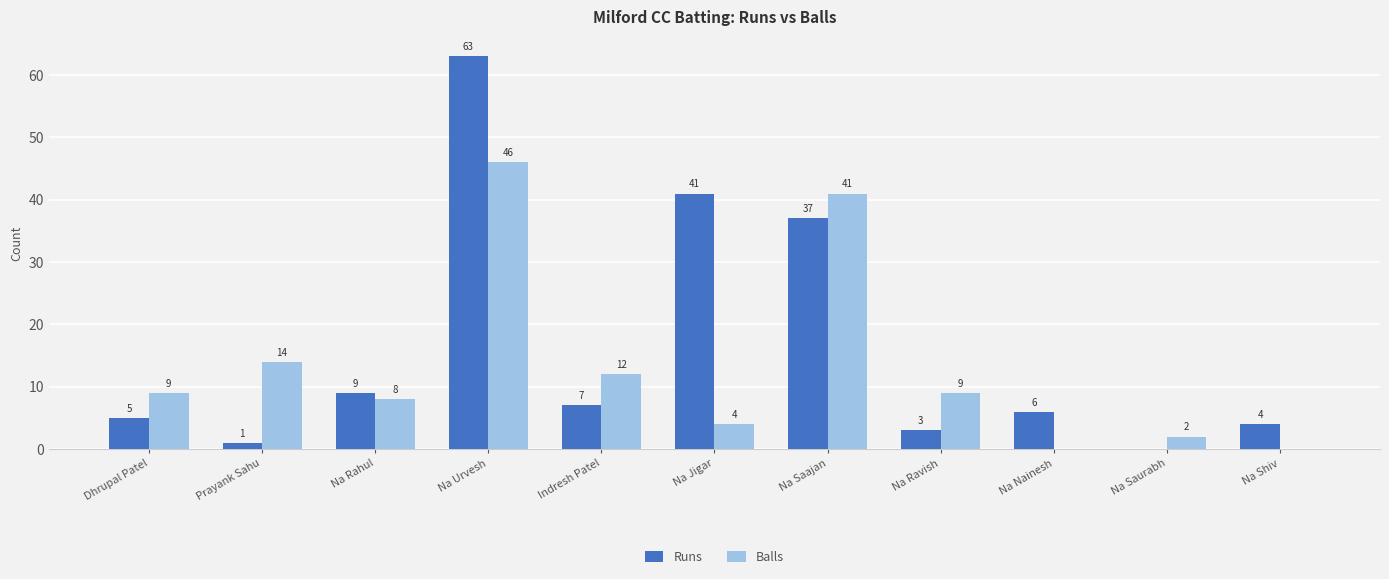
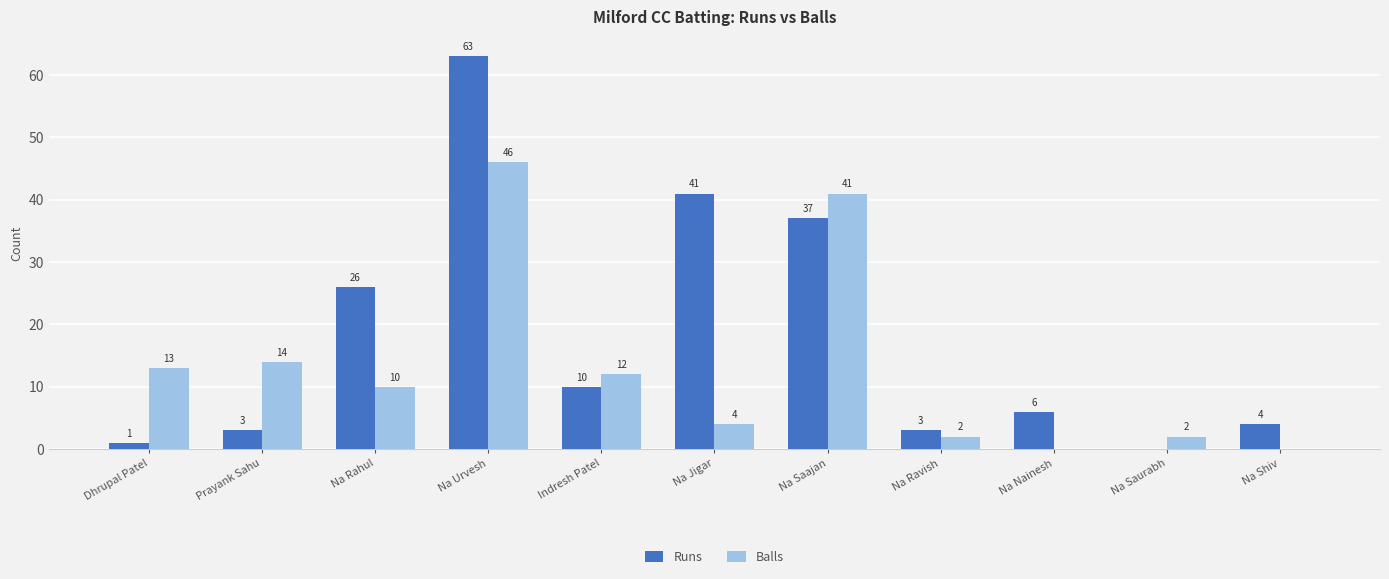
Runs, Dhrupal Patel: 5 -> 1
Balls, Dhrupal Patel: 9 -> 13
Runs, Prayank Sahu: 1 -> 3
Runs, Na Rahul: 9 -> 26
Balls, Na Rahul: 8 -> 10
Runs, Indresh Patel: 7 -> 10
Balls, Na Ravish: 9 -> 2
